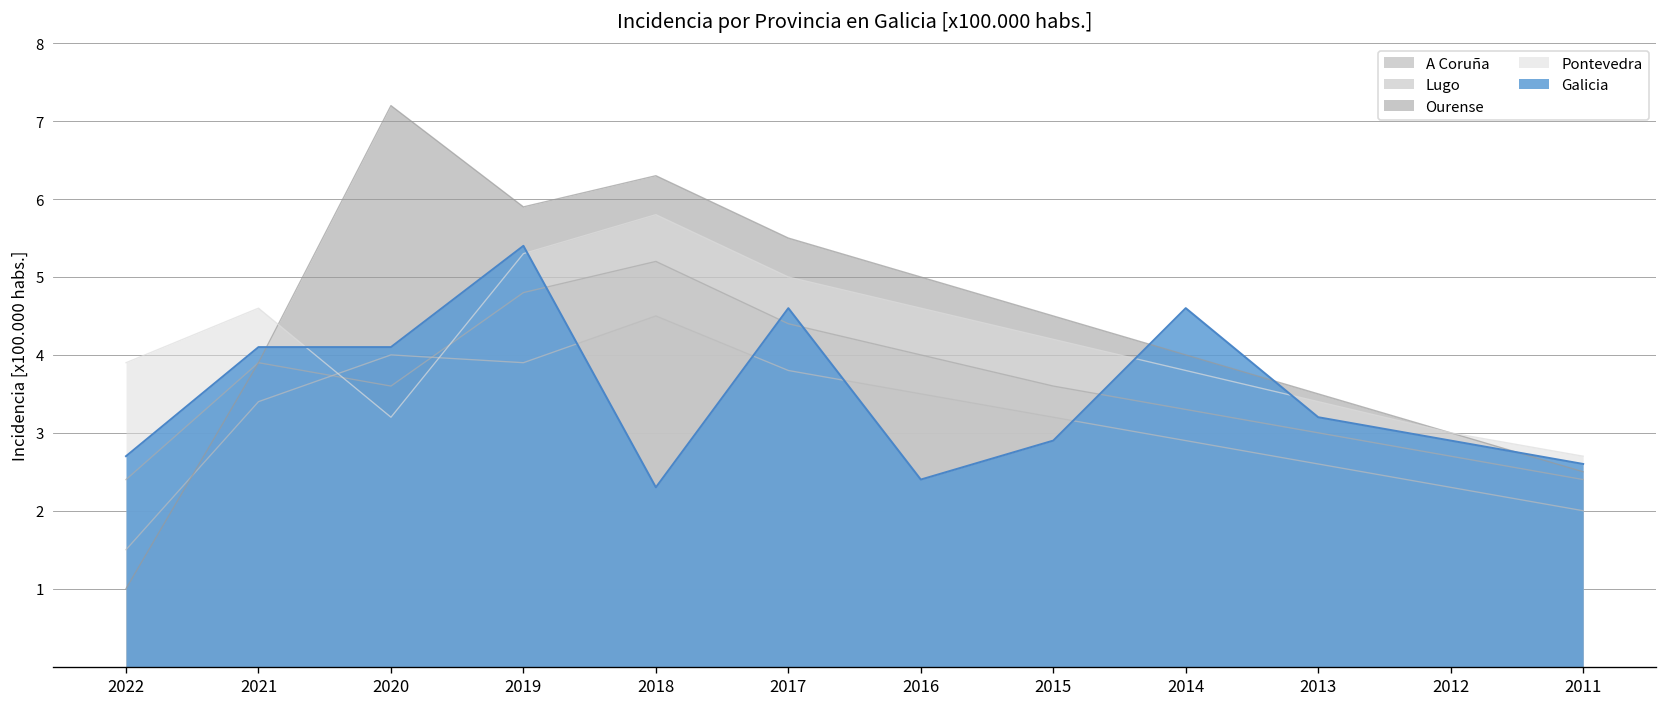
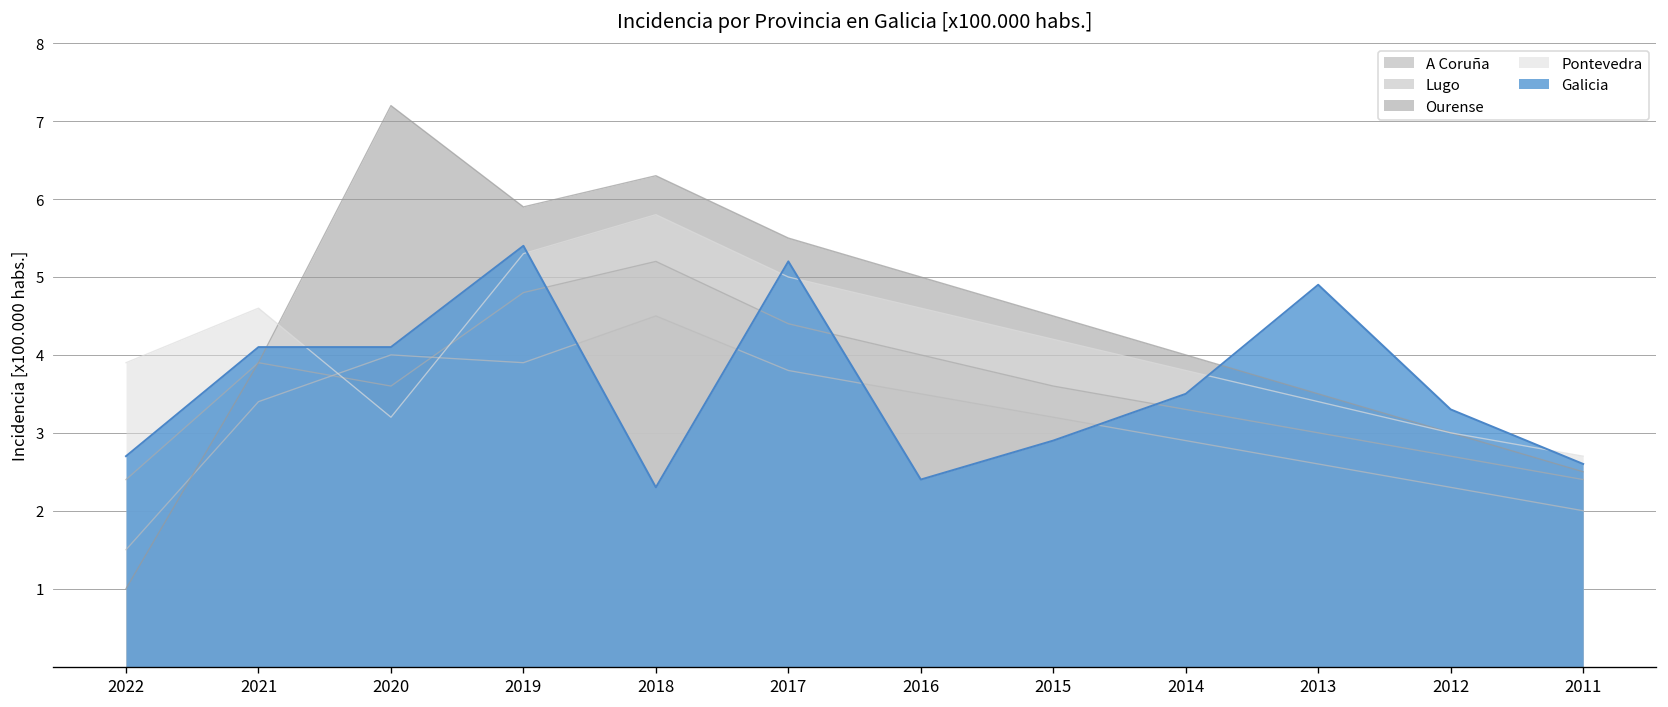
Galicia, 2017: 4.6 -> 5.2
Galicia, 2014: 4.6 -> 3.5
Galicia, 2013: 3.2 -> 4.9
Galicia, 2012: 2.9 -> 3.3
